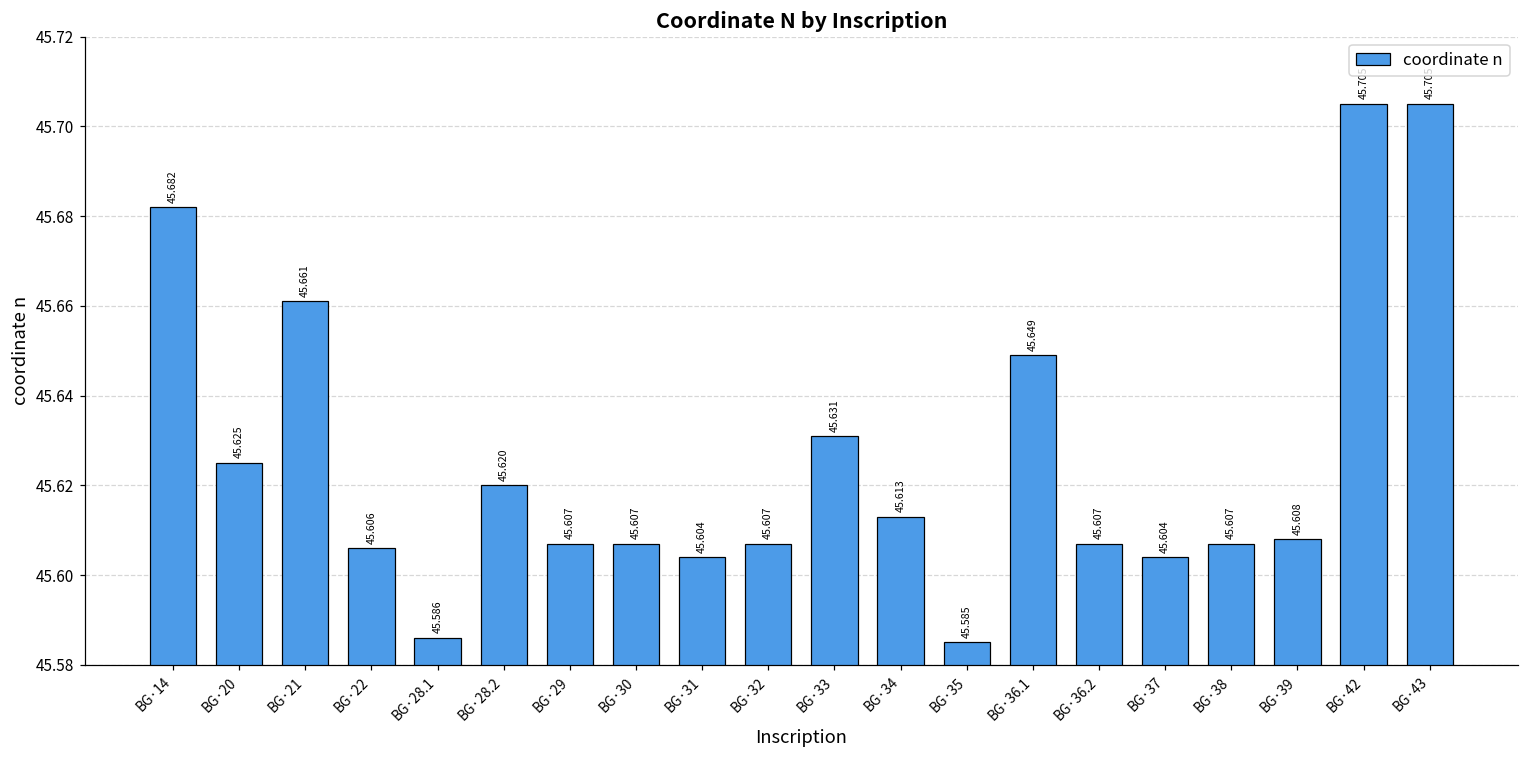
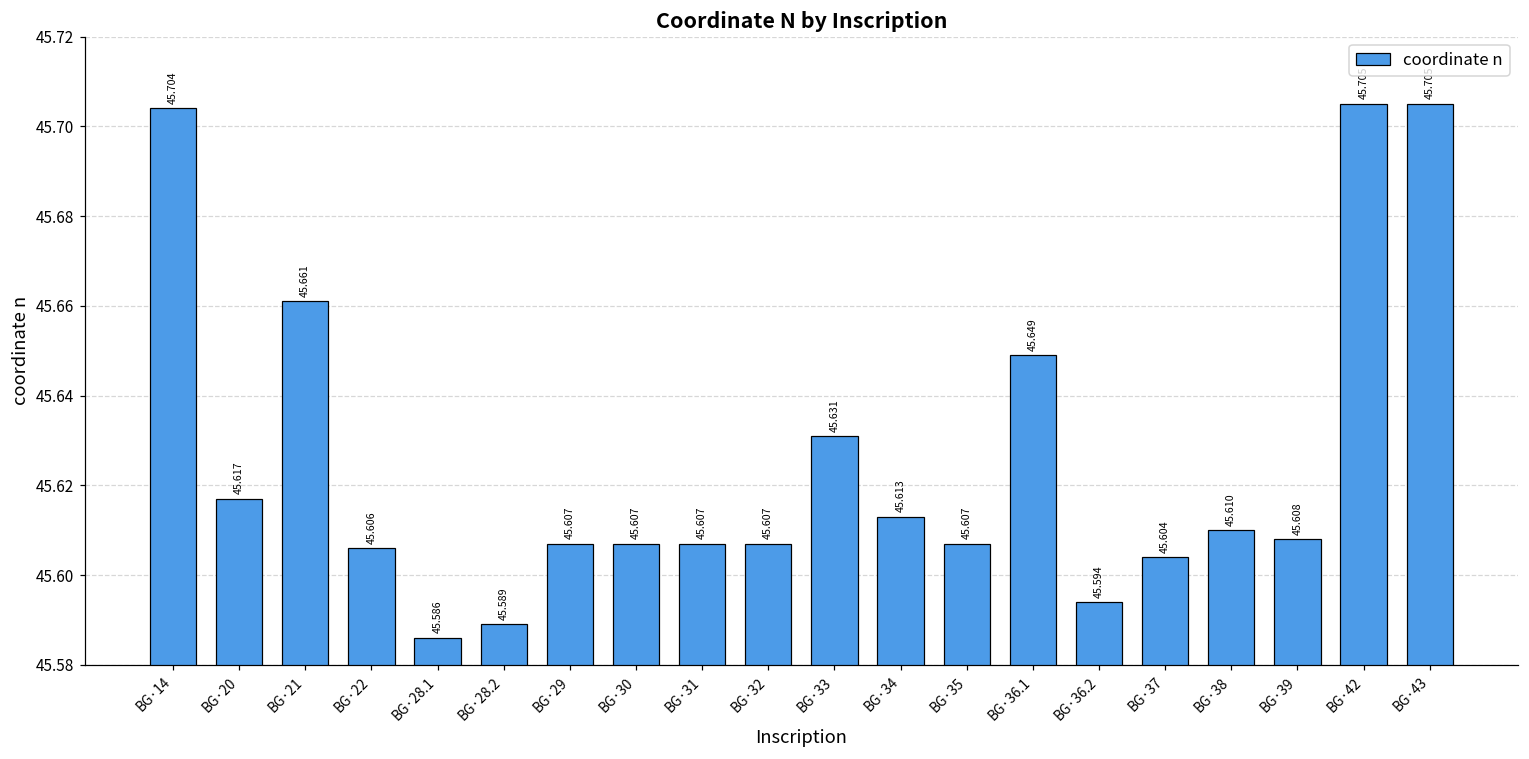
BG·14: 45.682 -> 45.704
BG·20: 45.625 -> 45.617
BG·28.2: 45.620 -> 45.589
BG·31: 45.604 -> 45.607
BG·35: 45.585 -> 45.607
BG·36.2: 45.607 -> 45.594
BG·38: 45.607 -> 45.610
